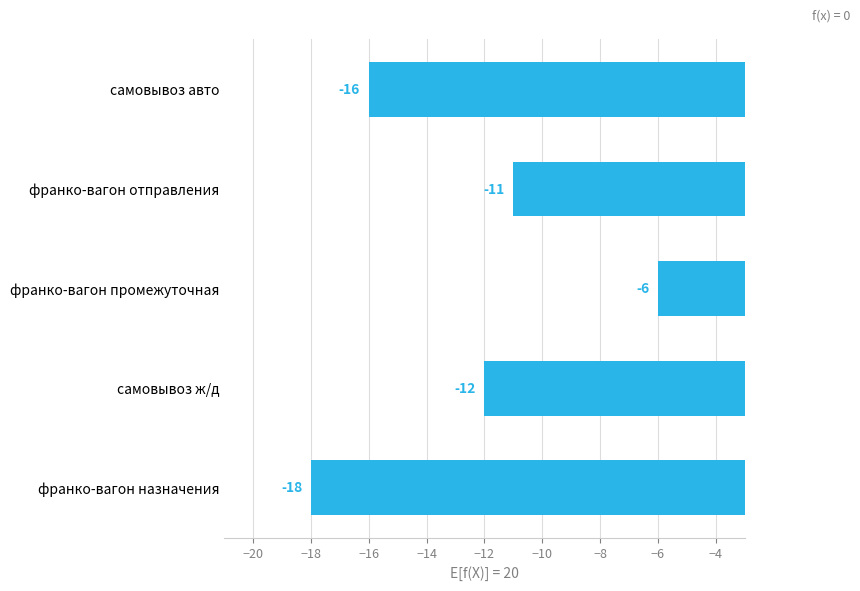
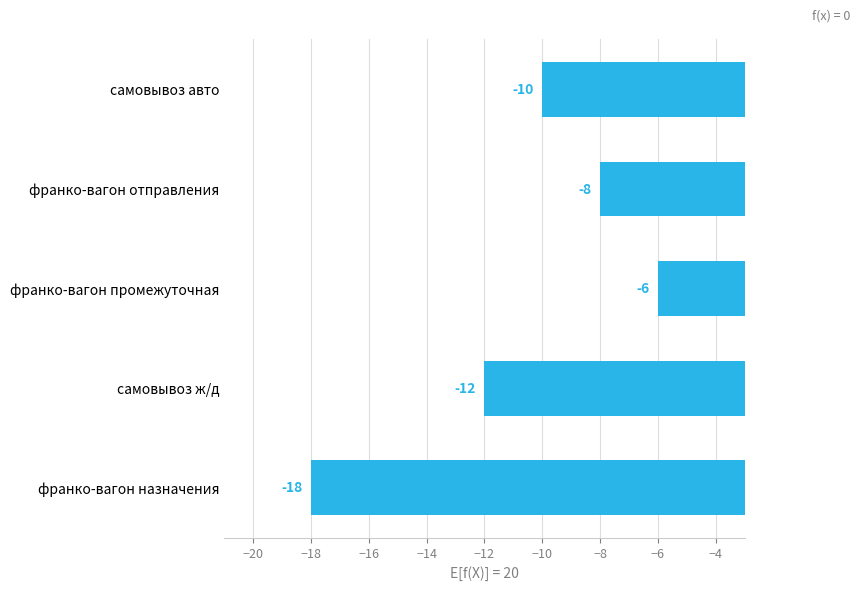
самовывоз авто: -16 -> -10
франко-вагон отправления: -11 -> -8
